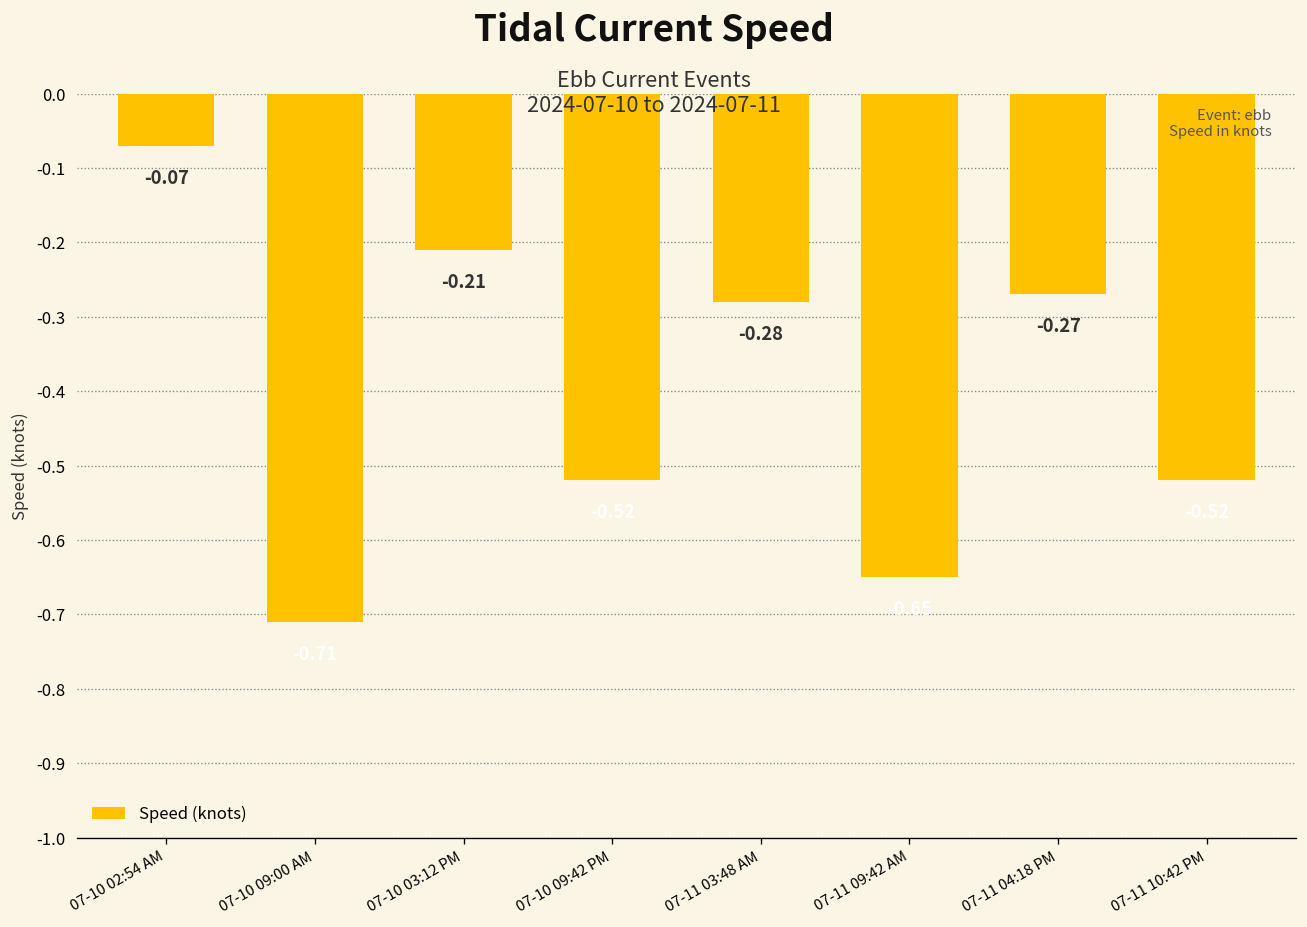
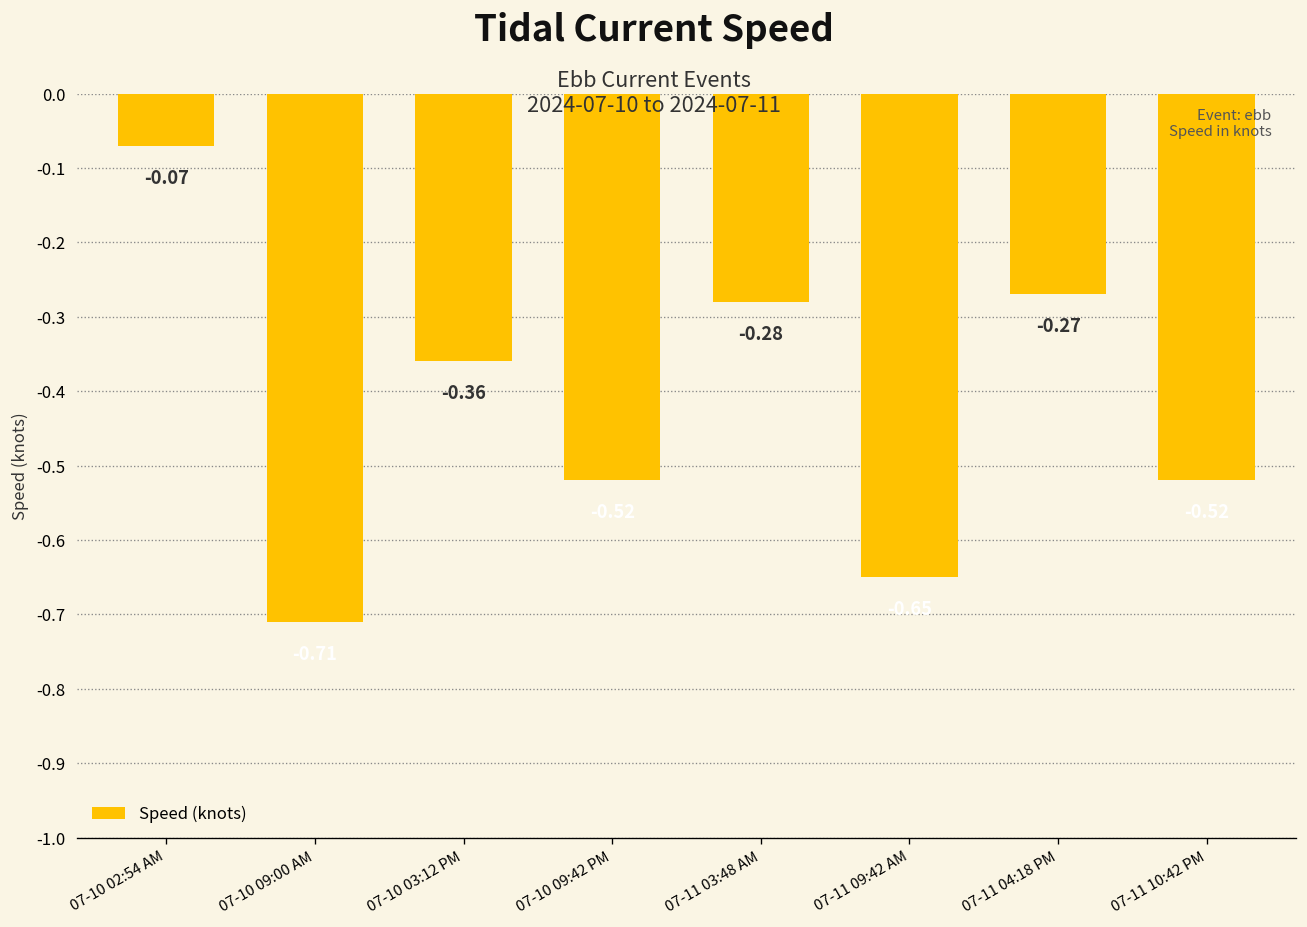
07-10 03:12 PM: -0.21 -> -0.36
